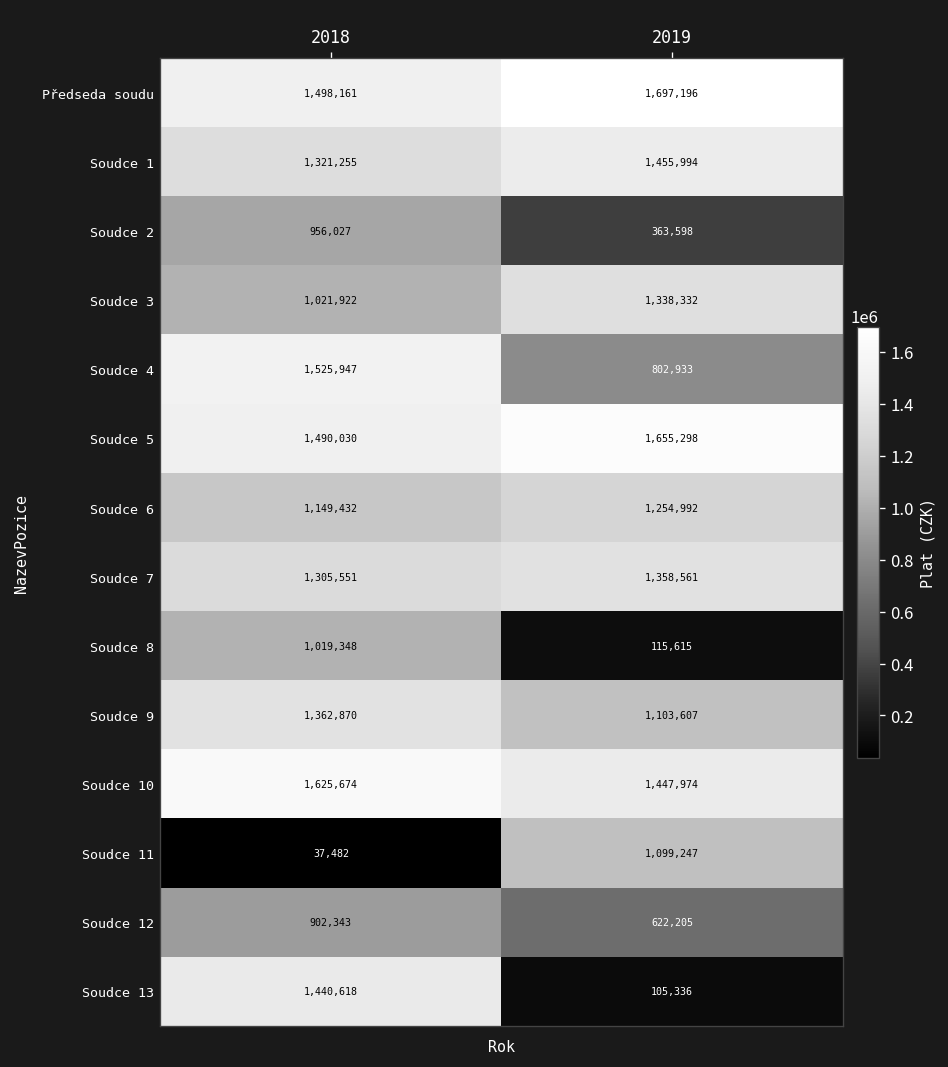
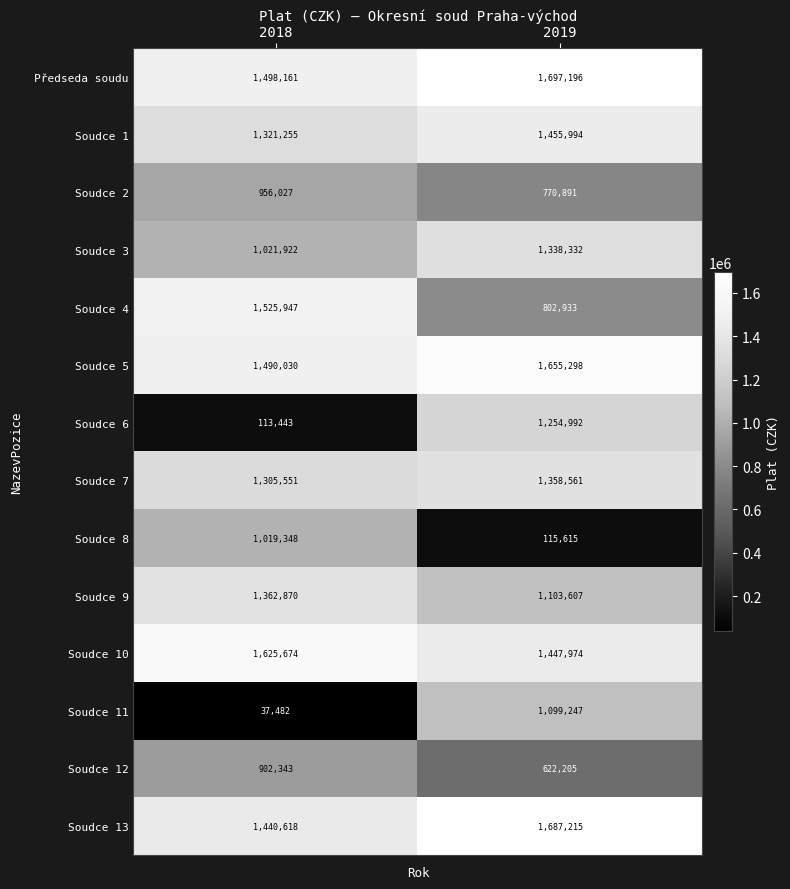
Soudce 2, 2019: 363,598 -> 770,891
Soudce 6, 2018: 1,149,432 -> 113,443
Soudce 13, 2019: 105,336 -> 1,687,215
